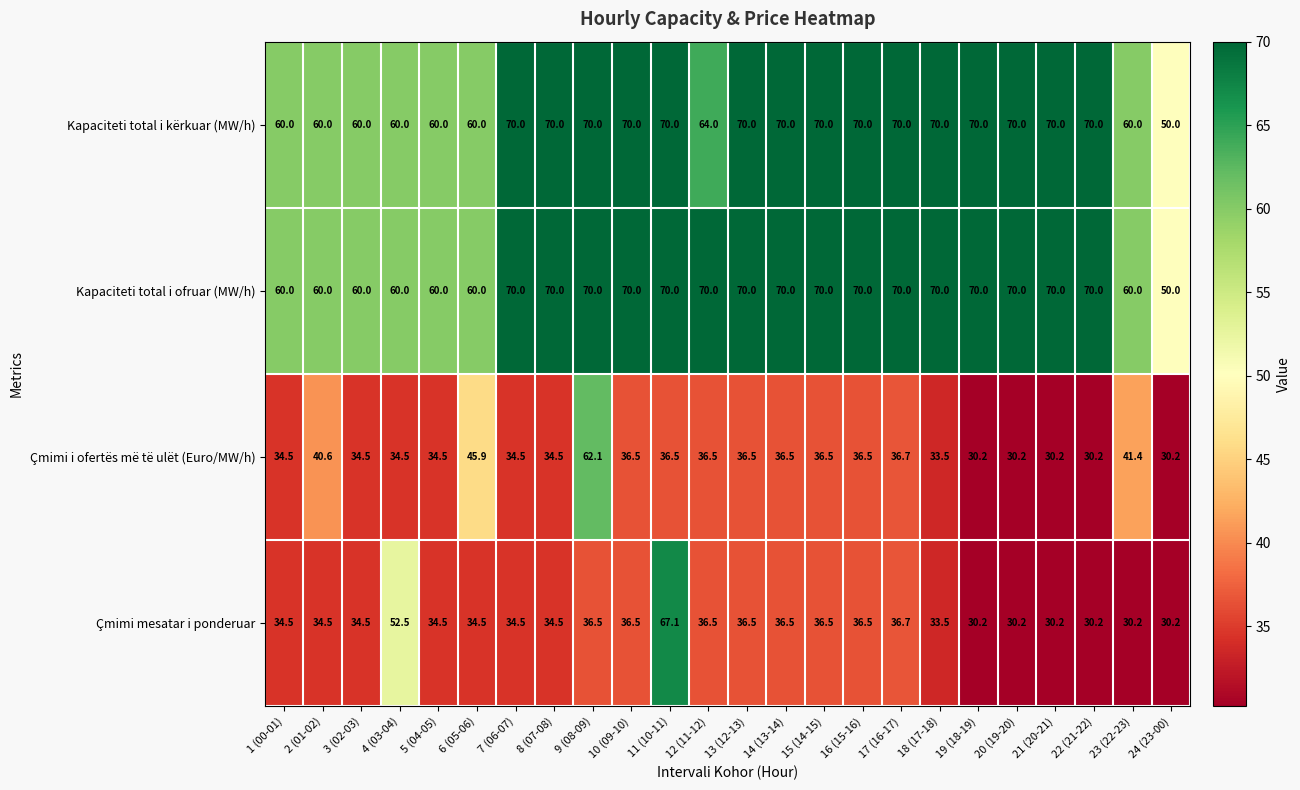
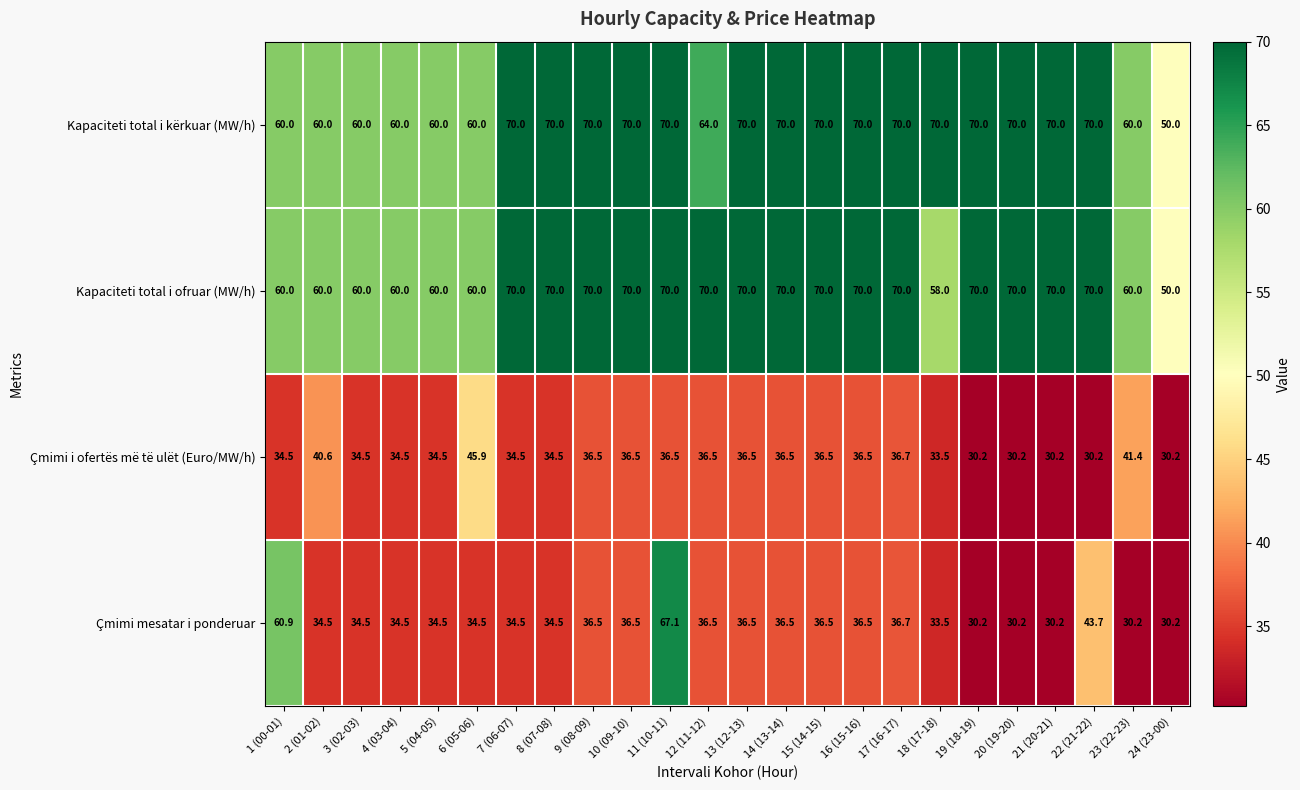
Kapaciteti total i ofruar (MW/h), 18 (17-18): 70.0 -> 58.0
Çmimi i ofertës më të ulët (Euro/MW/h), 9 (08-09): 62.1 -> 36.5
Çmimi mesatar i ponderuar, 1 (00-01): 34.5 -> 60.9
Çmimi mesatar i ponderuar, 4 (03-04): 52.5 -> 34.5
Çmimi mesatar i ponderuar, 22 (21-22): 30.2 -> 43.7
